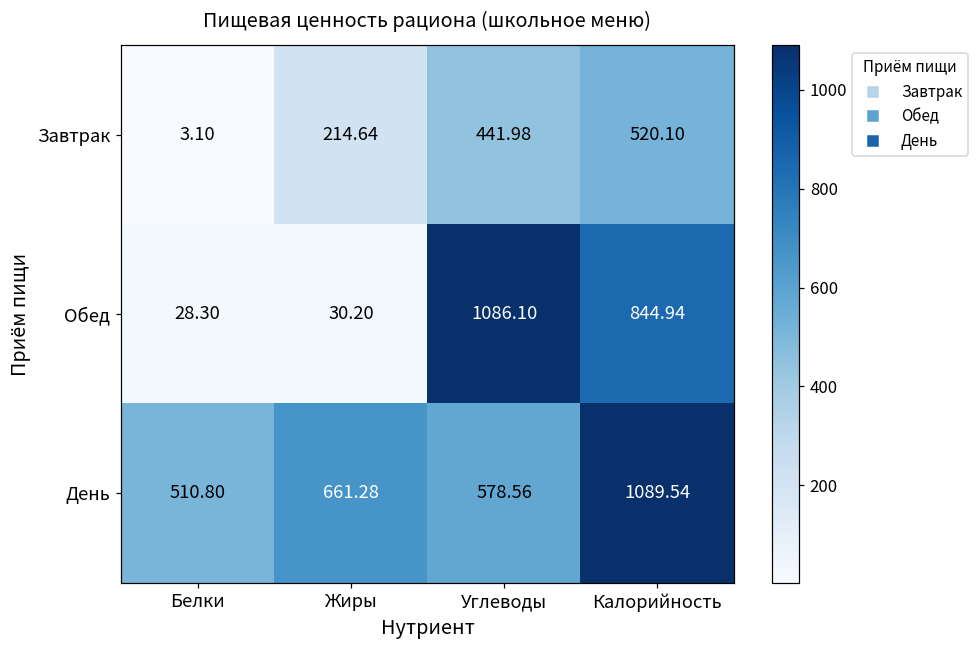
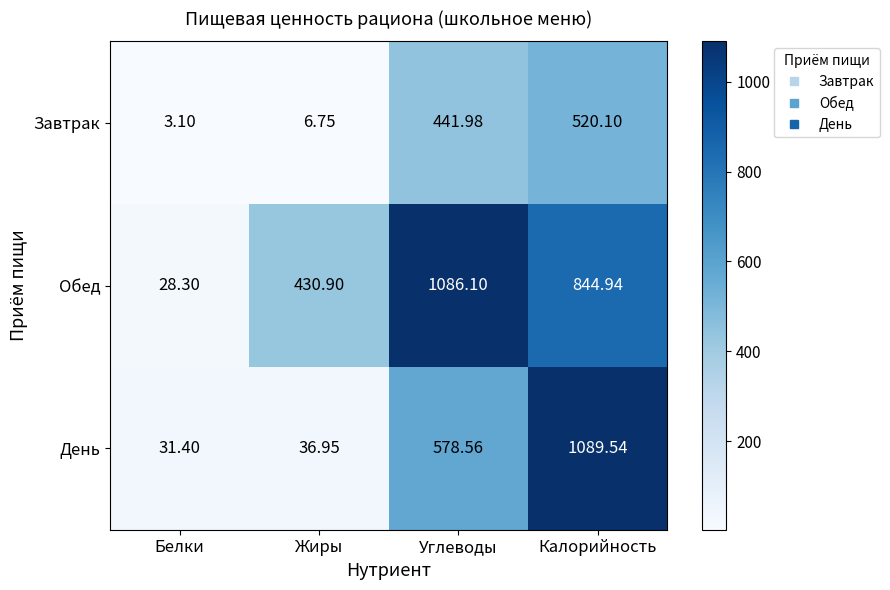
Завтрак, Жиры: 214.64 -> 6.75
Обед, Жиры: 30.20 -> 430.90
День, Белки: 510.80 -> 31.40
День, Жиры: 661.28 -> 36.95
